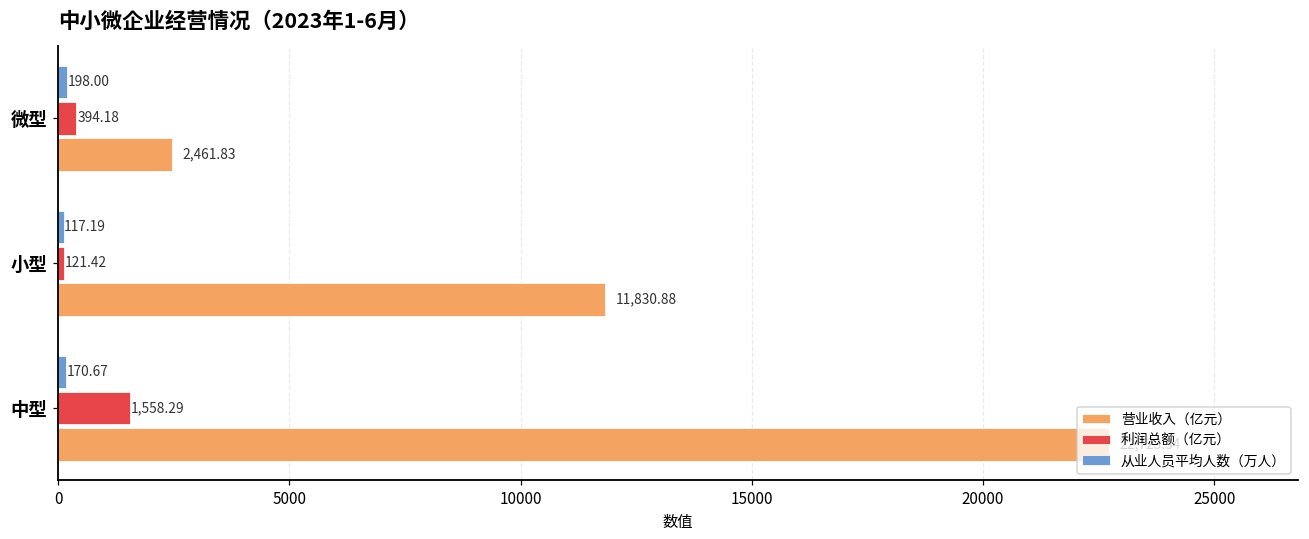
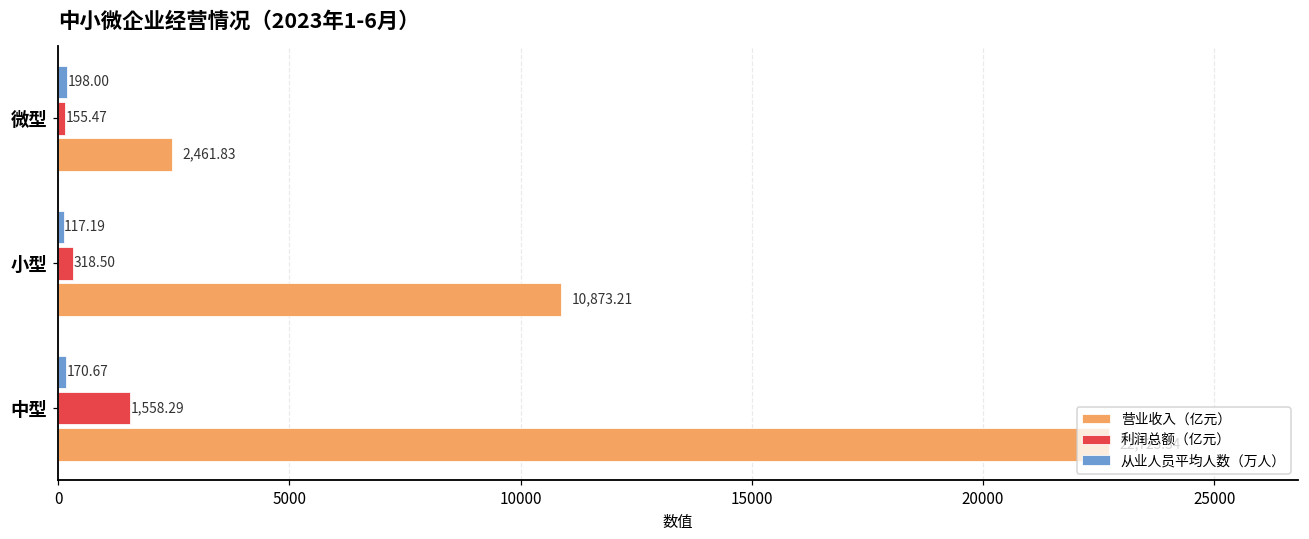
利润总额（亿元）, 微型: 394.18 -> 155.47
利润总额（亿元）, 小型: 121.42 -> 318.50
营业收入（亿元）, 小型: 11,830.88 -> 10,873.21
